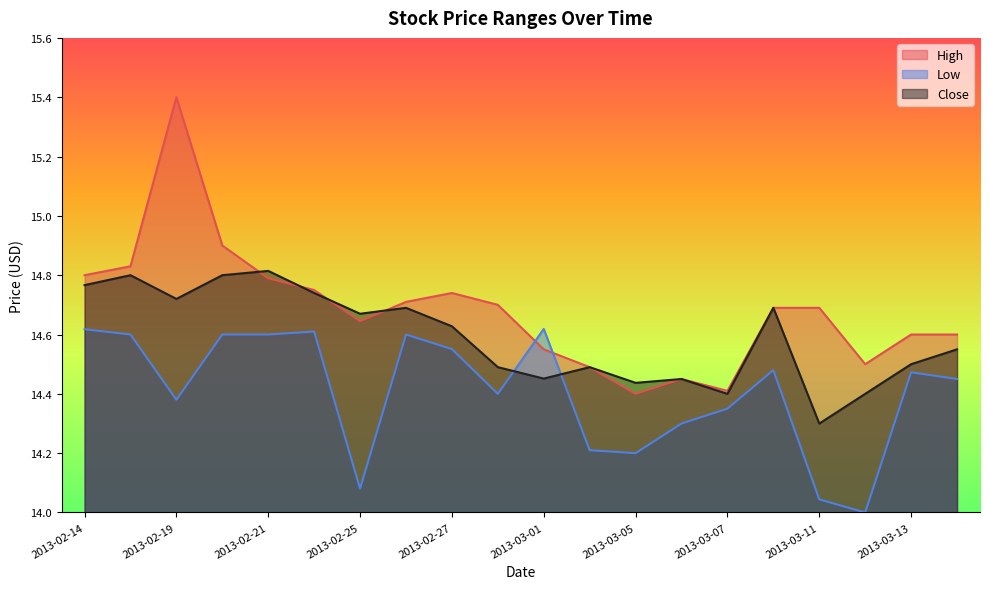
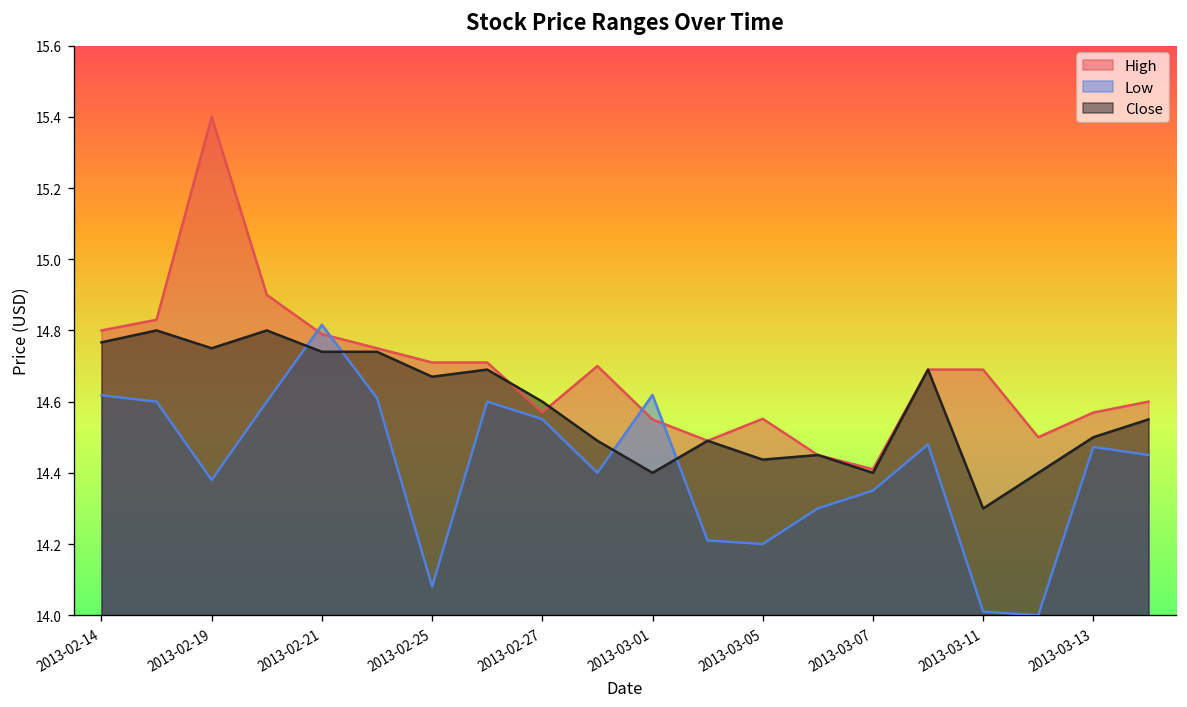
Close, 2013-02-19: 14.72 -> 14.75
Low, 2013-02-21: 14.60 -> 14.82
Close, 2013-02-21: 14.81 -> 14.74
High, 2013-02-25: 14.64 -> 14.71
High, 2013-02-27: 14.74 -> 14.57
Close, 2013-02-27: 14.63 -> 14.60
Close, 2013-03-01: 14.45 -> 14.40
High, 2013-03-05: 14.40 -> 14.55
Low, 2013-03-11: 14.04 -> 14.01
High, 2013-03-13: 14.60 -> 14.57
